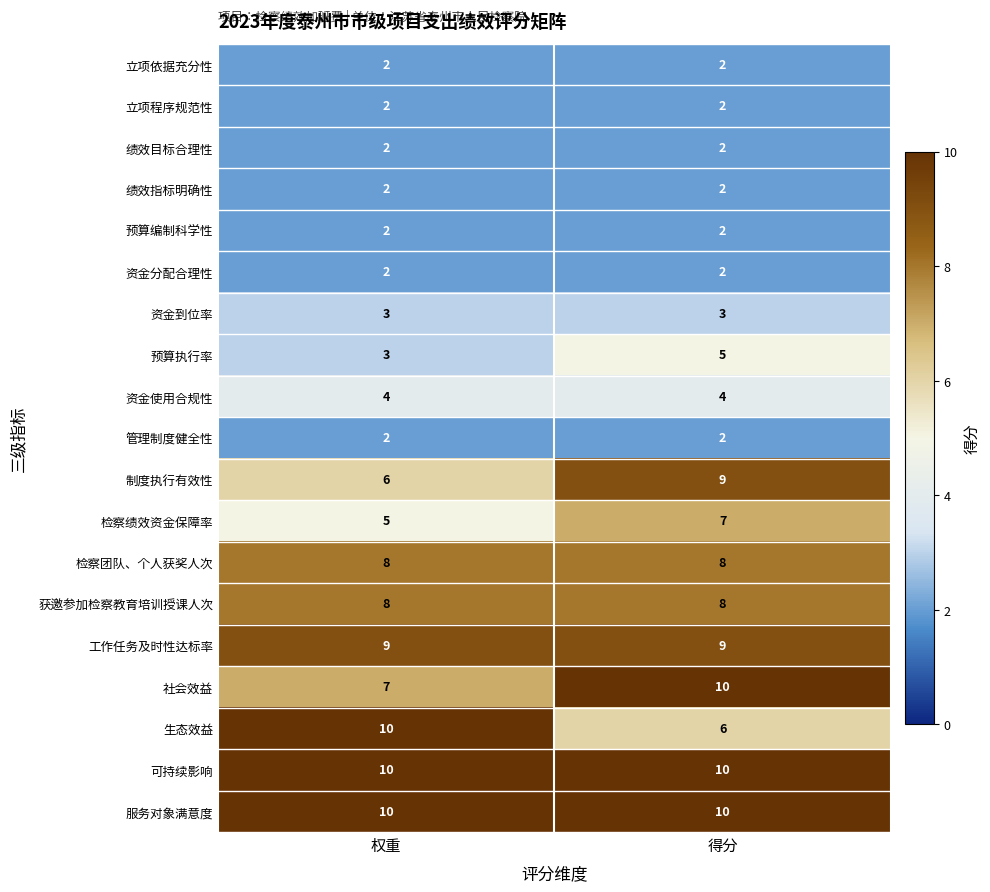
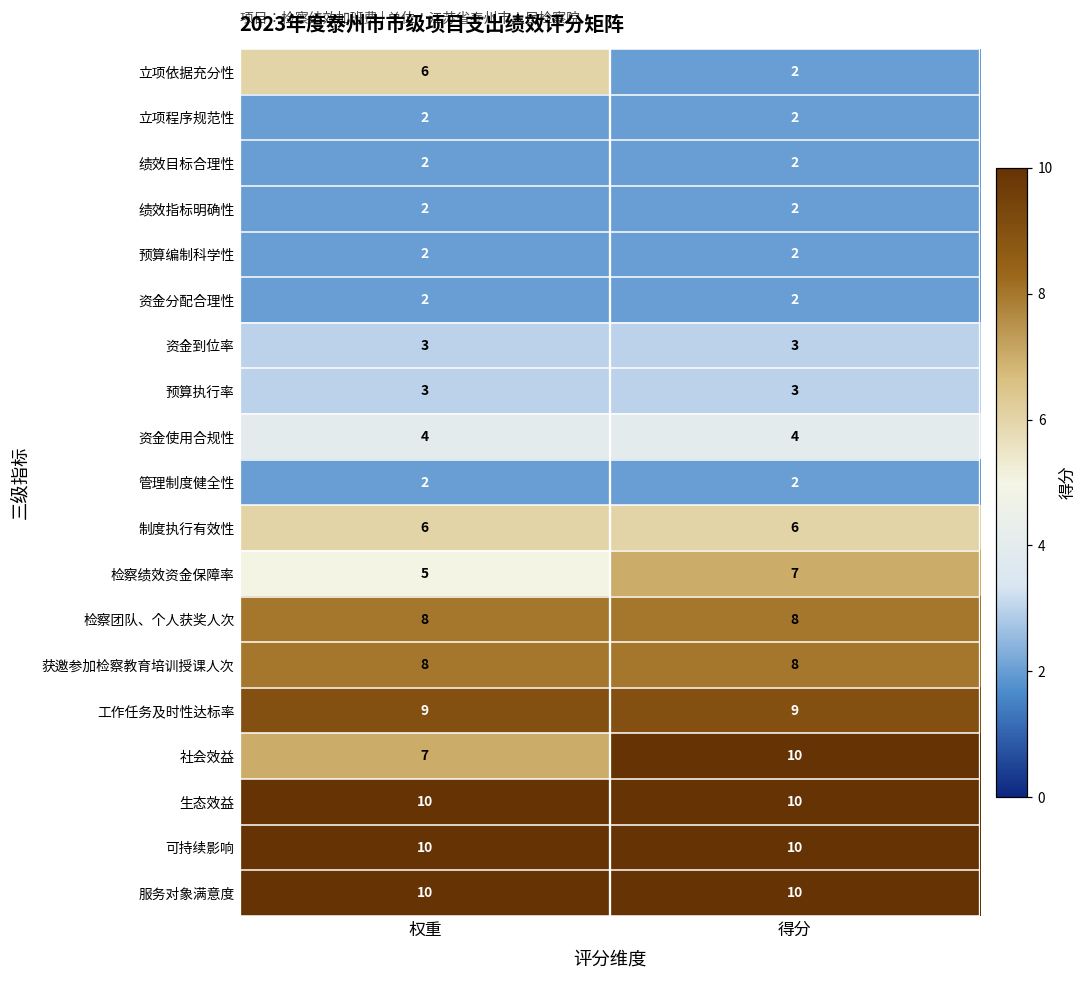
立项依据充分性, 权重: 2 -> 6
预算执行率, 得分: 5 -> 3
制度执行有效性, 得分: 9 -> 6
生态效益, 得分: 6 -> 10
